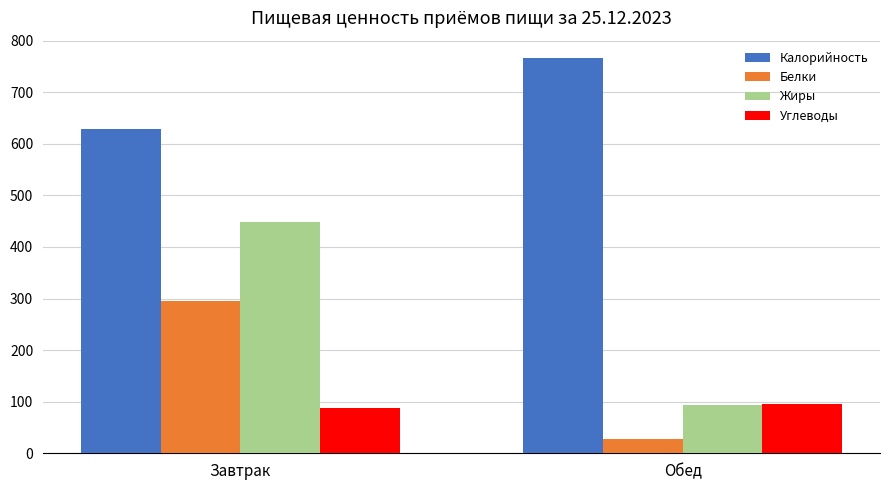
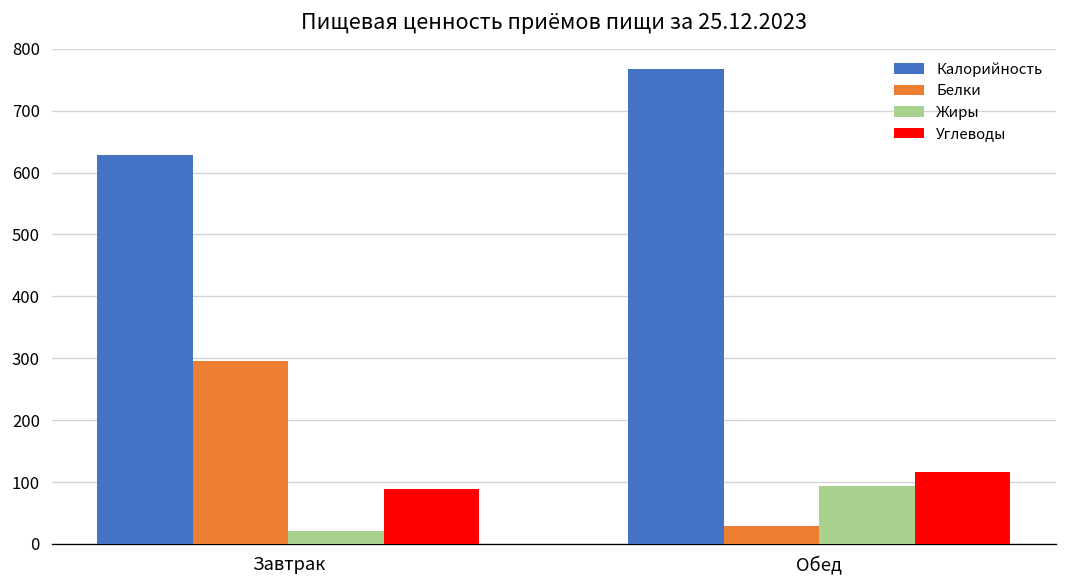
Жиры, Завтрак: 450 -> 20
Углеводы, Обед: 100 -> 120
